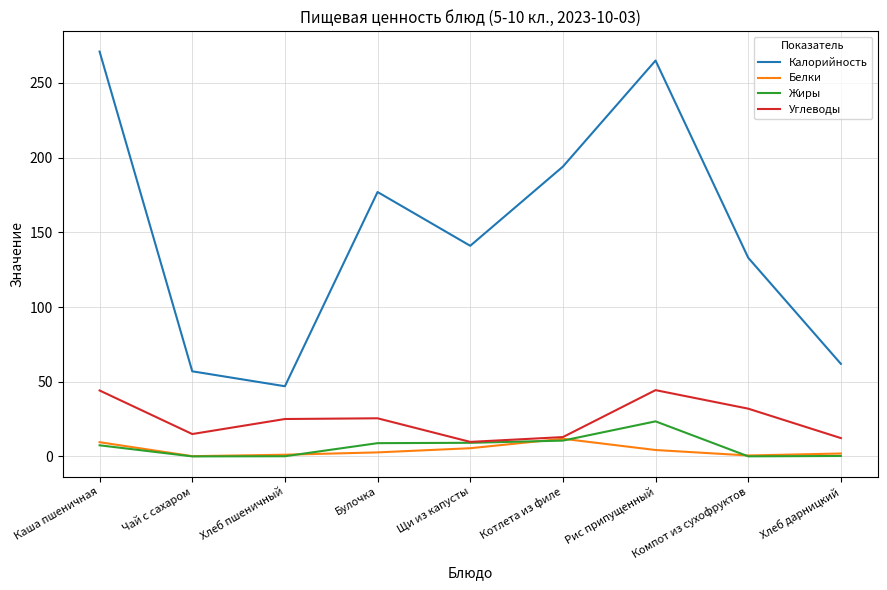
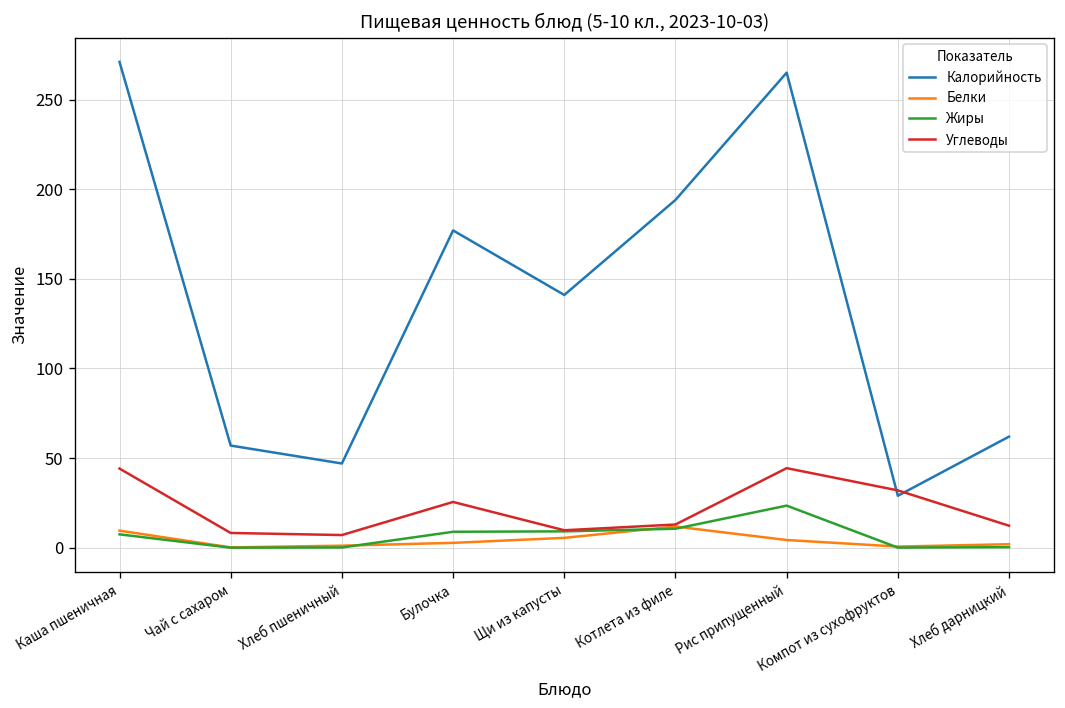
Углеводы, Чай с сахаром: 15 -> 8
Углеводы, Хлеб пшеничный: 25 -> 7
Калорийность, Компот из сухофруктов: 133 -> 29
